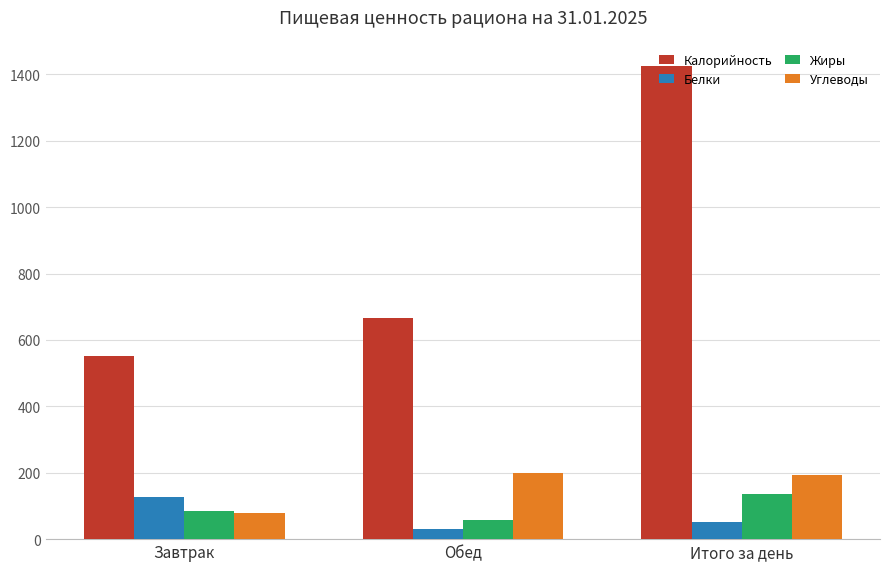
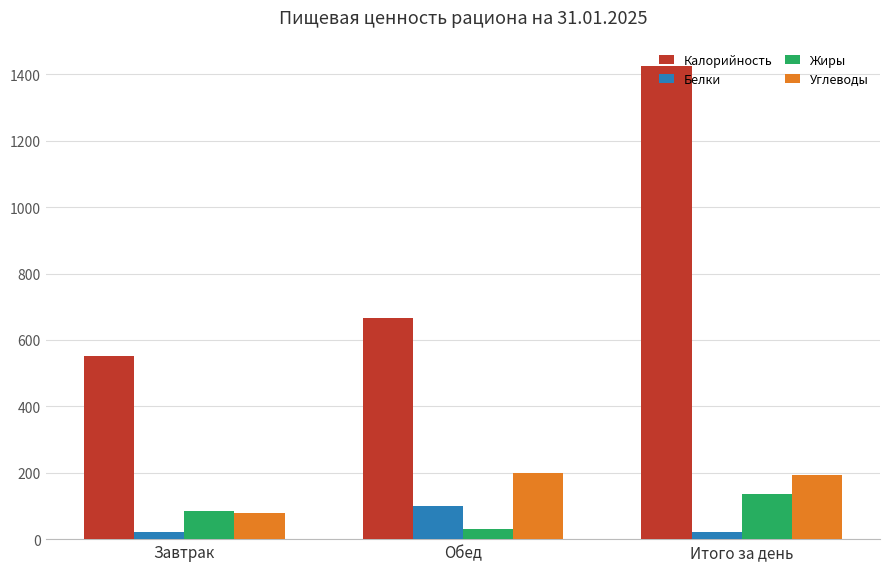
Белки, Завтрак: 130 -> 20
Белки, Обед: 30 -> 100
Жиры, Обед: 60 -> 30
Белки, Итого за день: 50 -> 20
